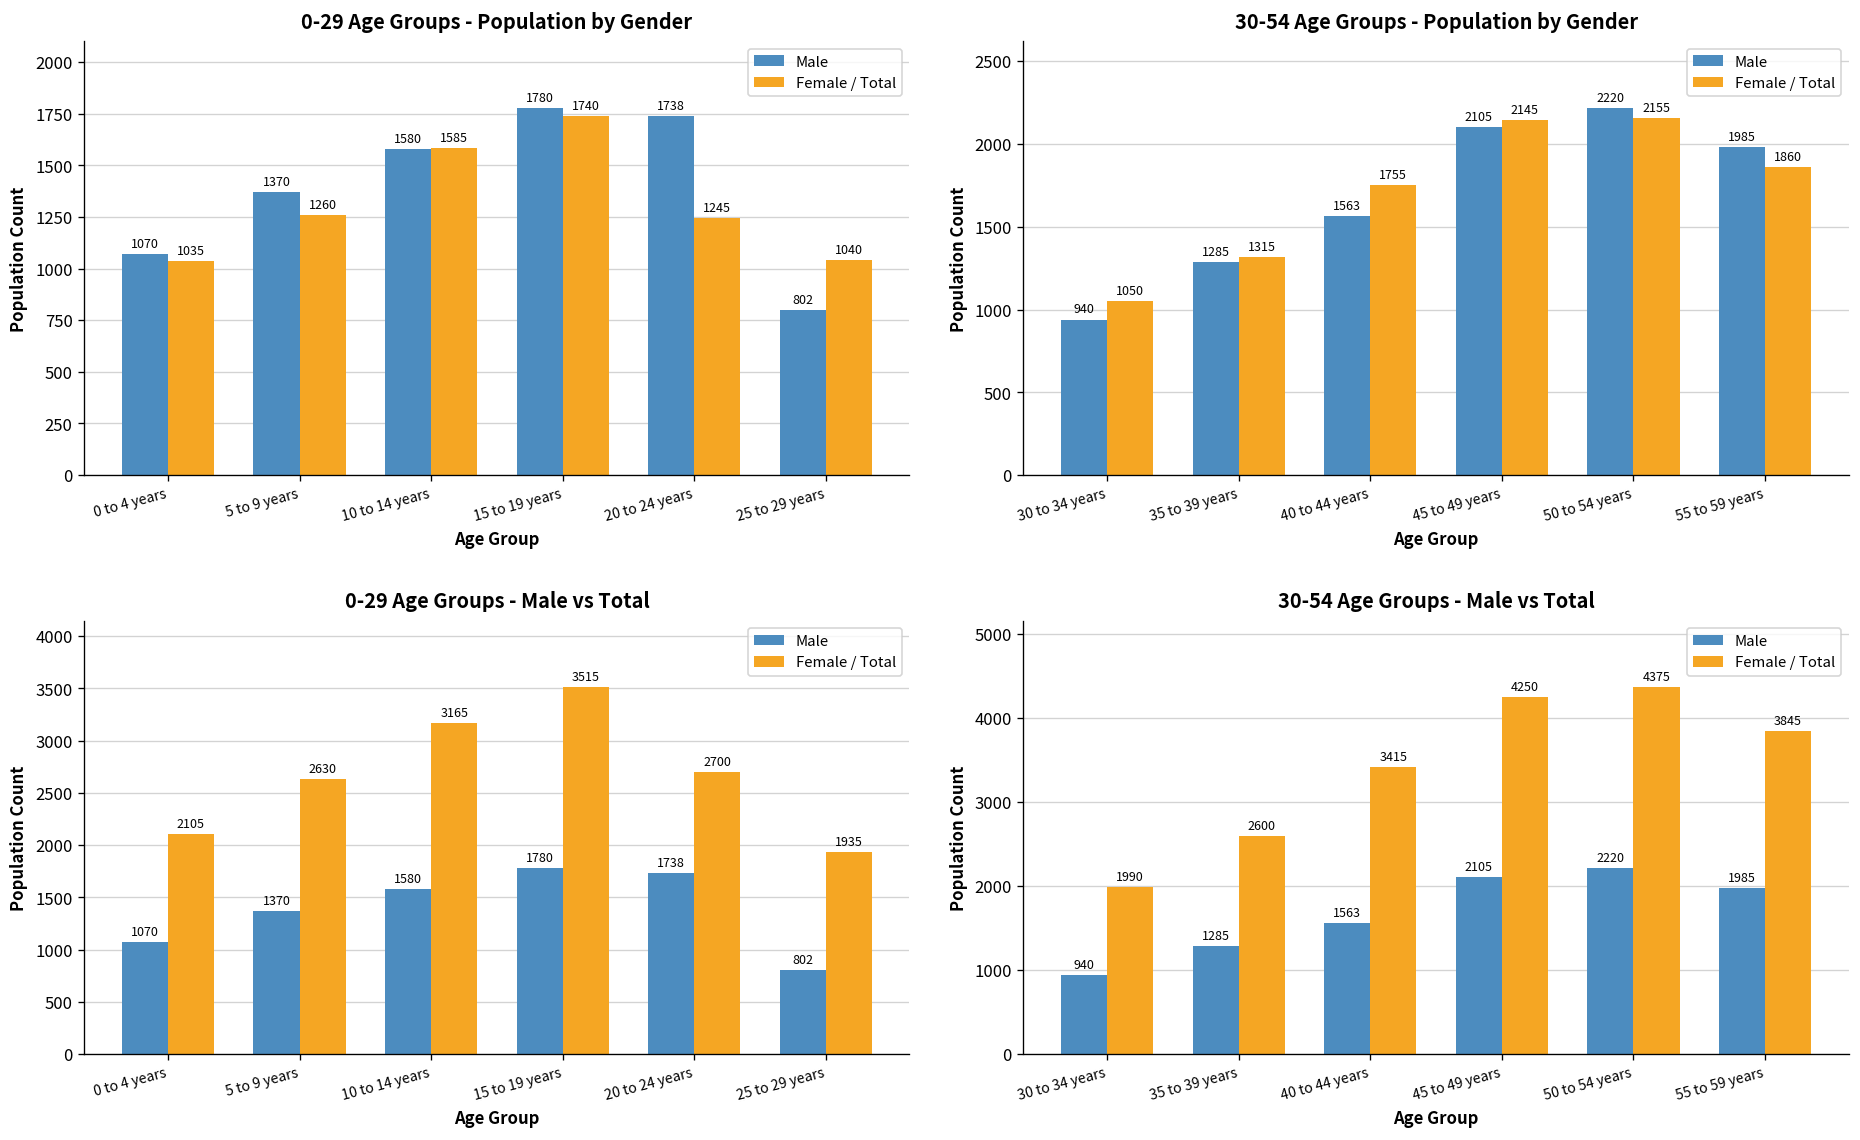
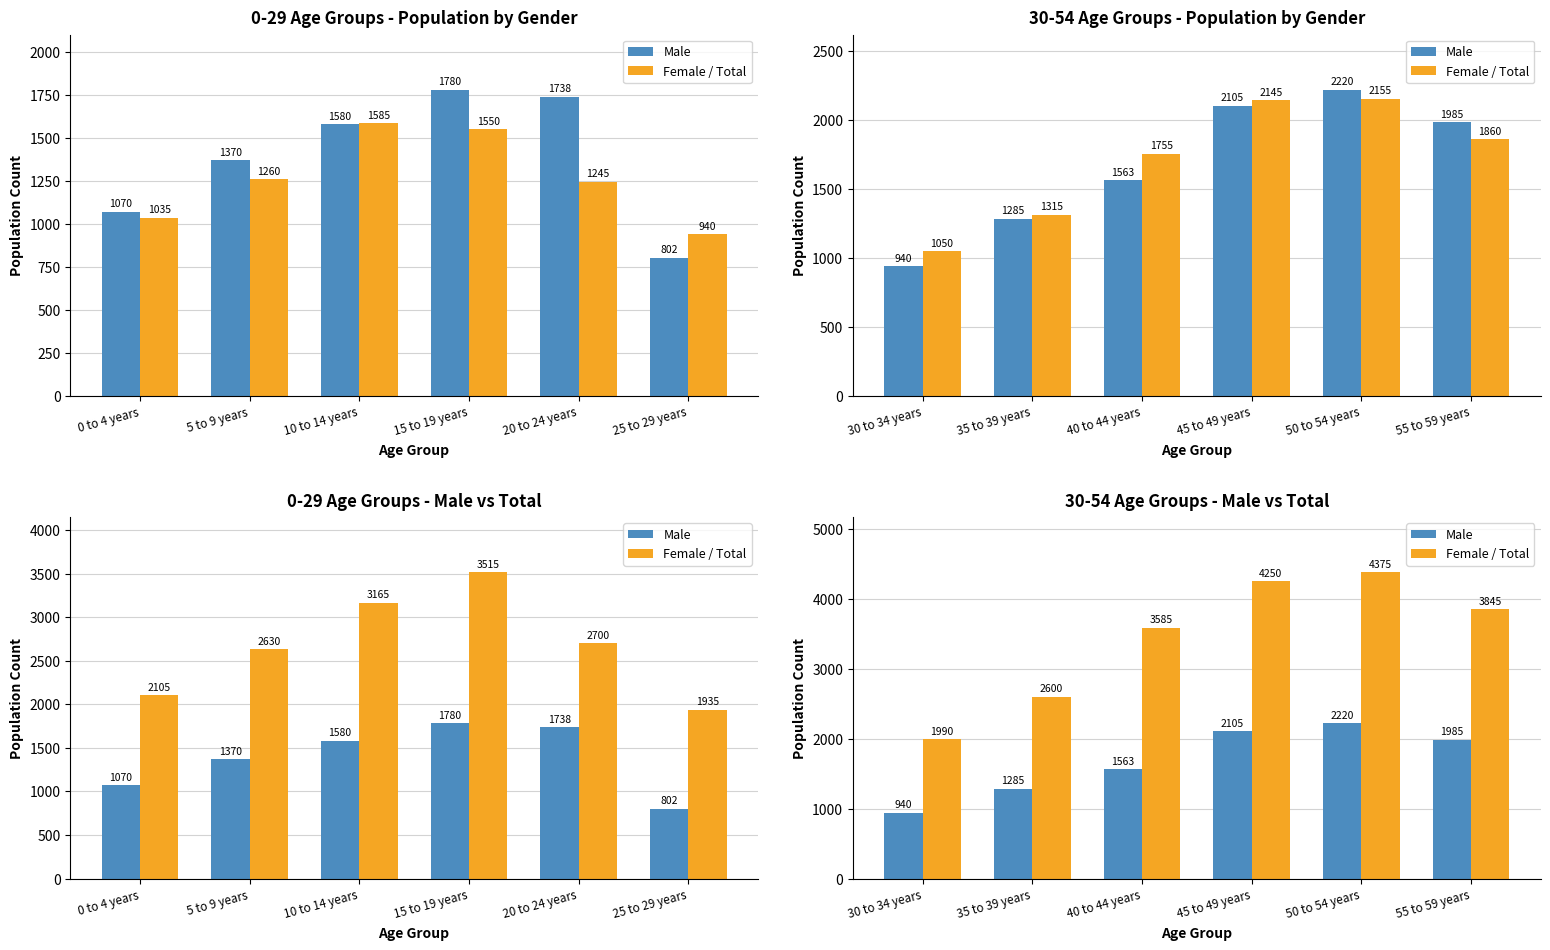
0-29 Age Groups - Population by Gender, Female / Total, 15 to 19 years: 1740 -> 1550
0-29 Age Groups - Population by Gender, Female / Total, 25 to 29 years: 1040 -> 940
30-54 Age Groups - Male vs Total, Female / Total, 40 to 44 years: 3415 -> 3585
